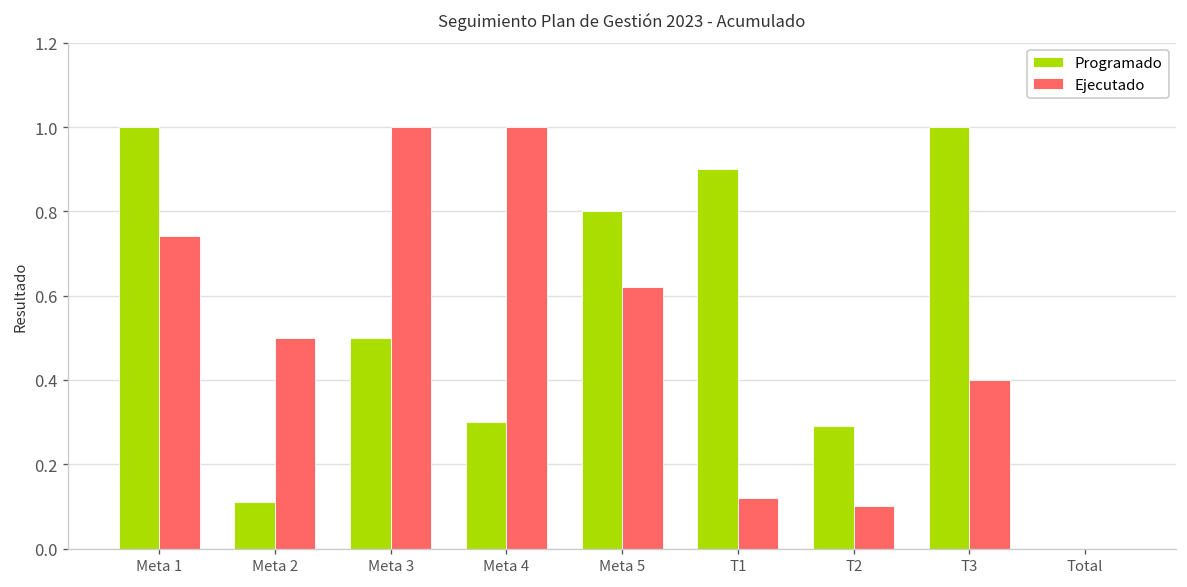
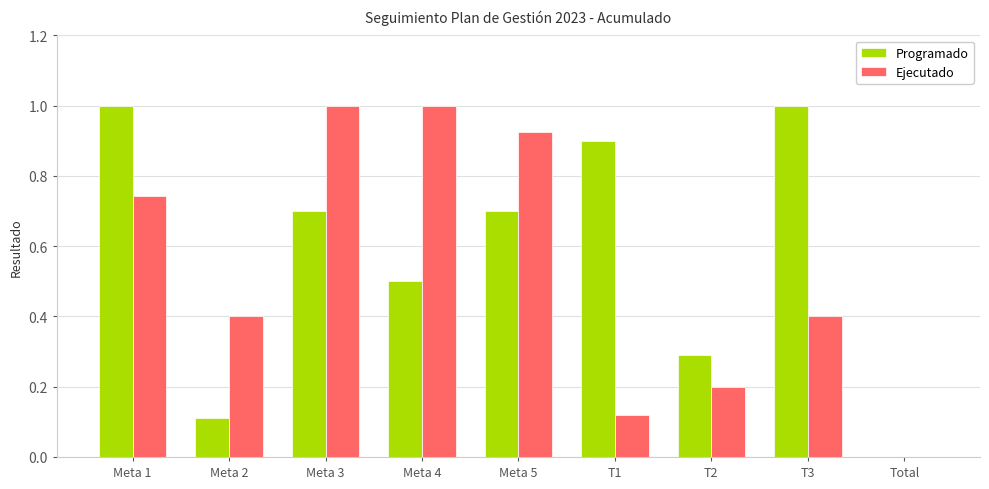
Ejecutado, Meta 2: 0.5 -> 0.4
Programado, Meta 3: 0.5 -> 0.7
Programado, Meta 4: 0.3 -> 0.5
Programado, Meta 5: 0.8 -> 0.7
Ejecutado, Meta 5: 0.62 -> 0.93
Ejecutado, T2: 0.1 -> 0.2
